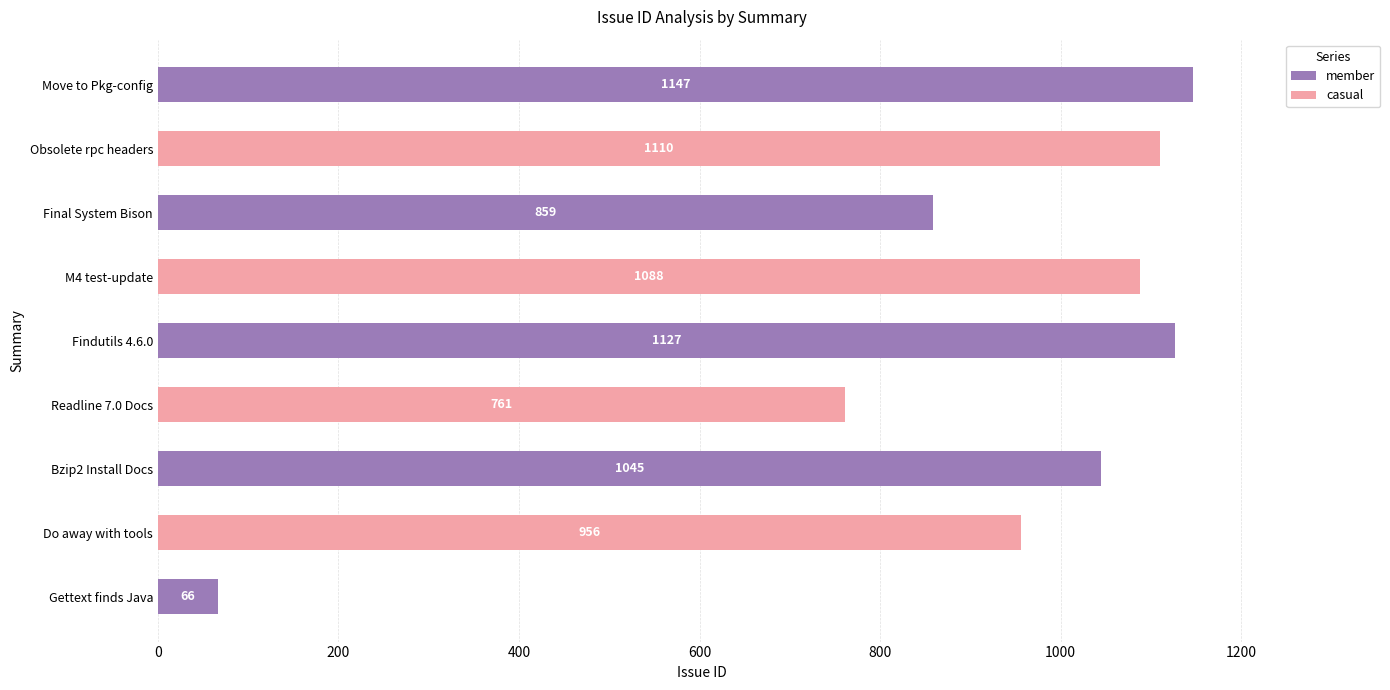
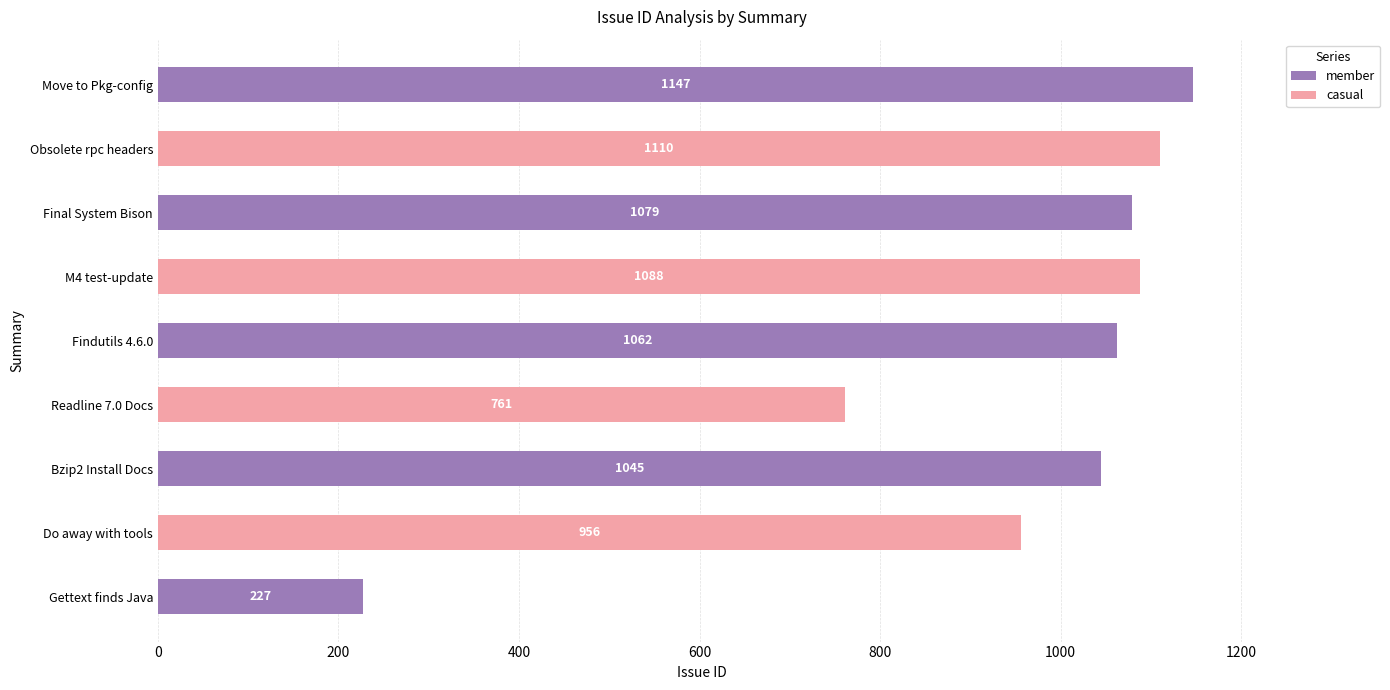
member, Final System Bison: 859 -> 1079
member, Findutils 4.6.0: 1127 -> 1062
member, Gettext finds Java: 66 -> 227
